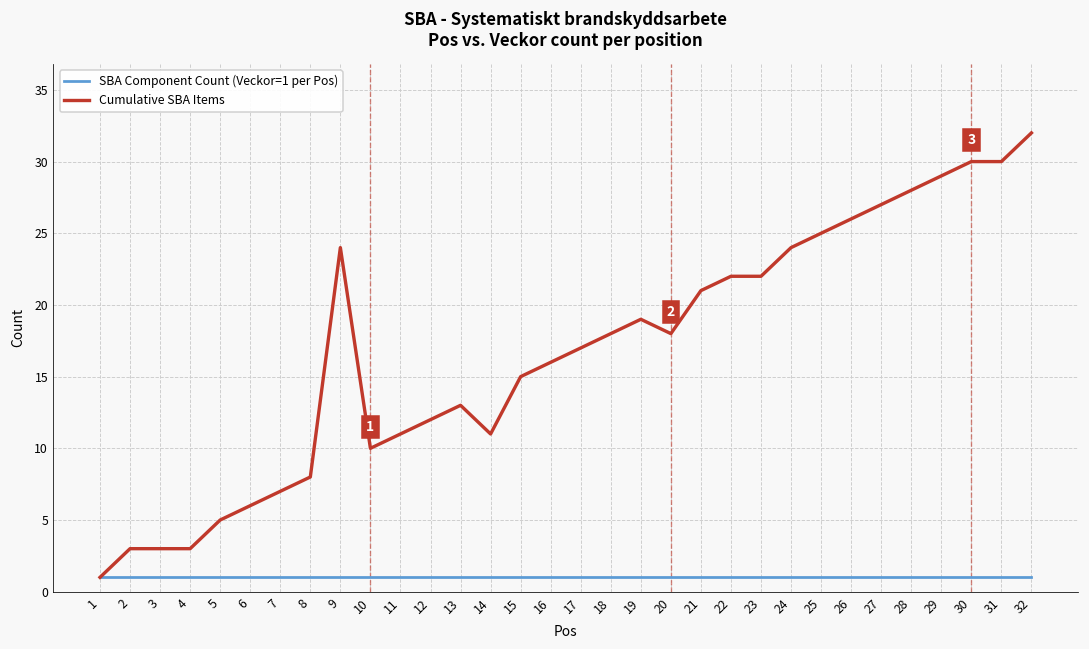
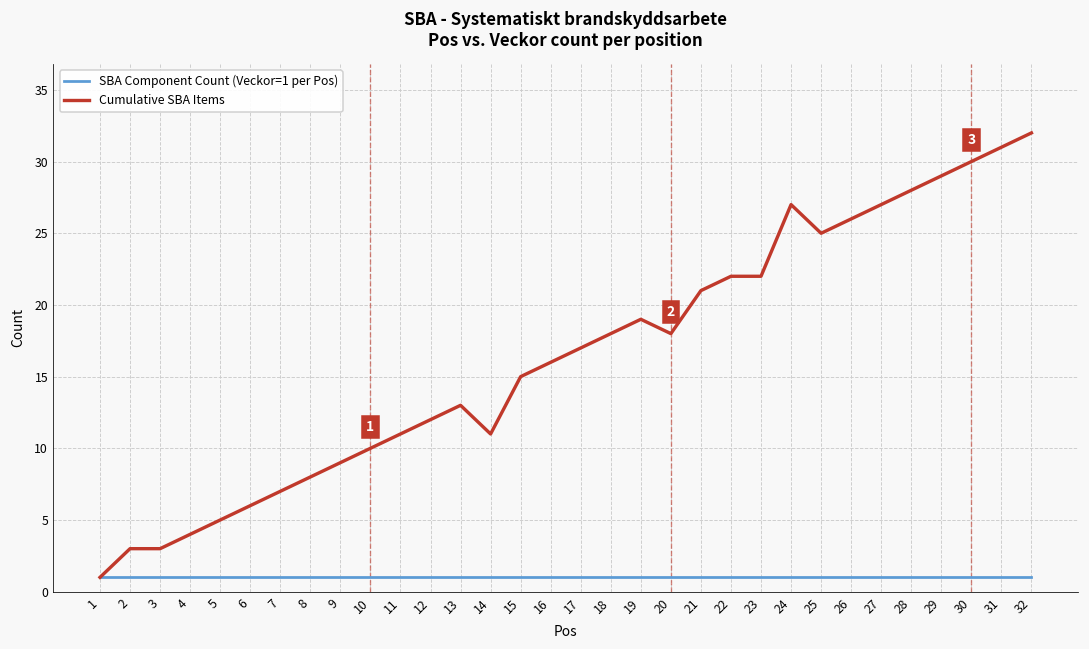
Cumulative SBA Items, 4: 3 -> 4
Cumulative SBA Items, 9: 24 -> 9
Cumulative SBA Items, 24: 24 -> 27
Cumulative SBA Items, 31: 30 -> 31
